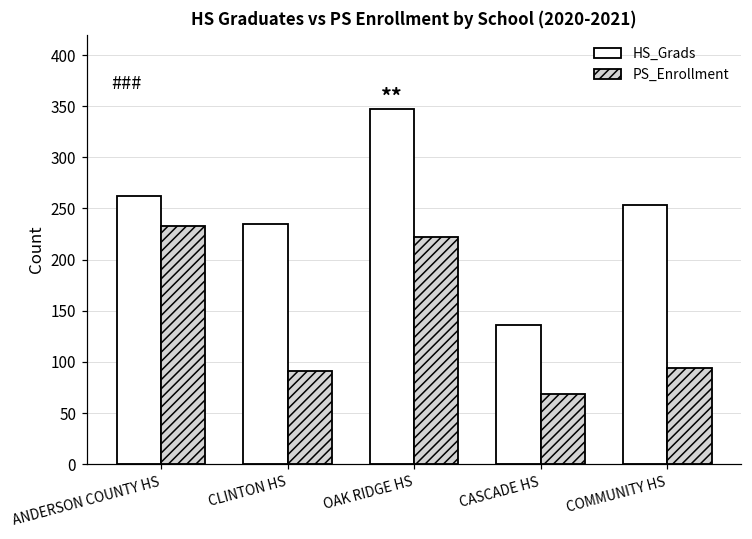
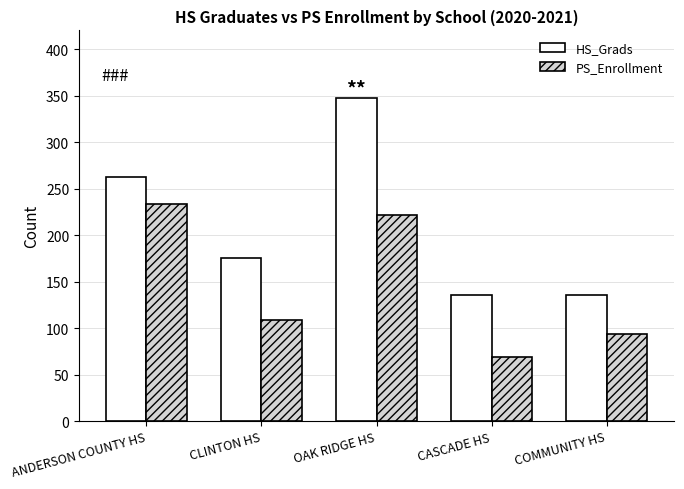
HS_Grads, CLINTON HS: 240 -> 180
PS_Enrollment, CLINTON HS: 90 -> 110
HS_Grads, COMMUNITY HS: 250 -> 140
